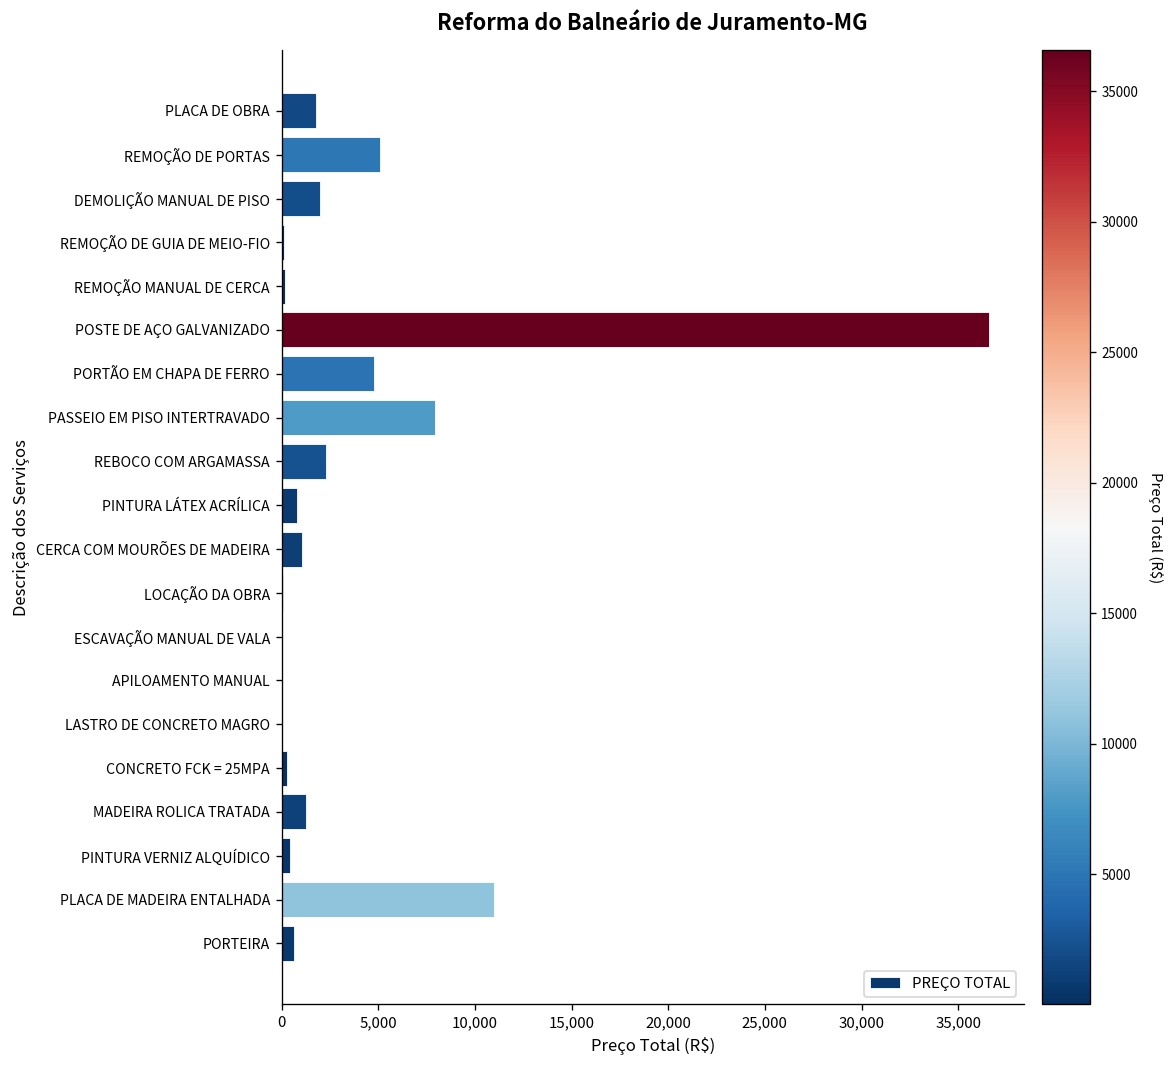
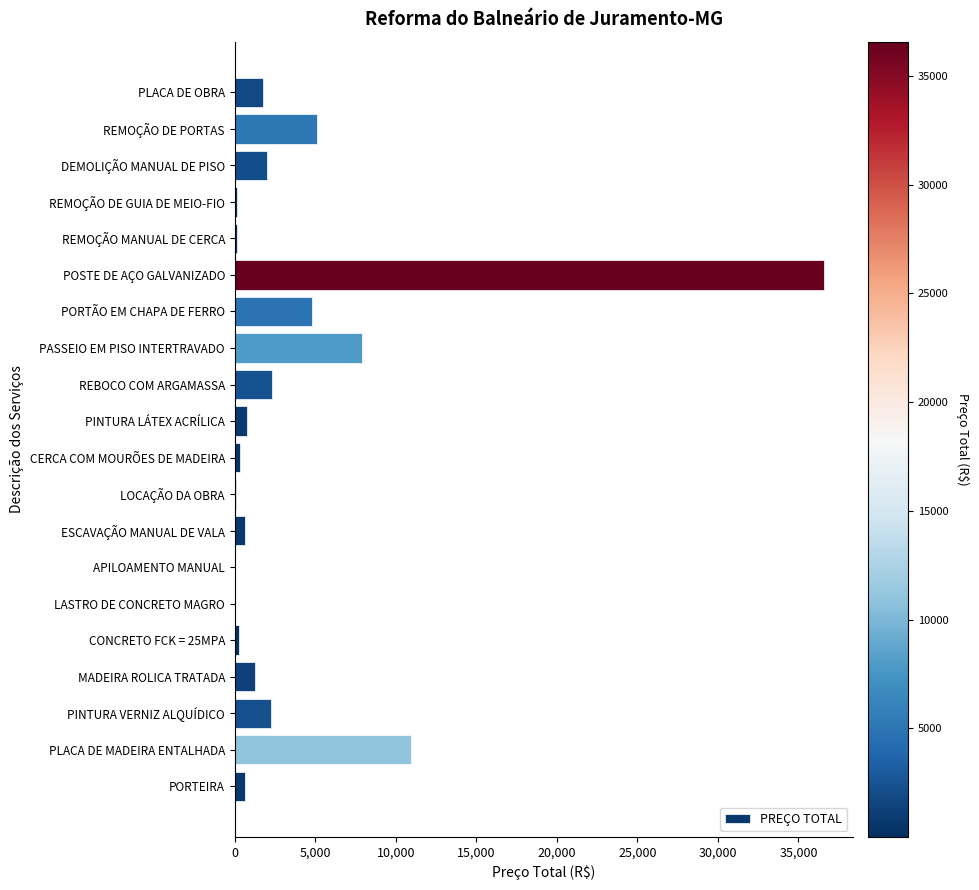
CERCA COM MOURÕES DE MADEIRA: 1,100 -> 300
ESCAVAÇÃO MANUAL DE VALA: 0 -> 600
PINTURA VERNIZ ALQUÍDICO: 400 -> 2,200
